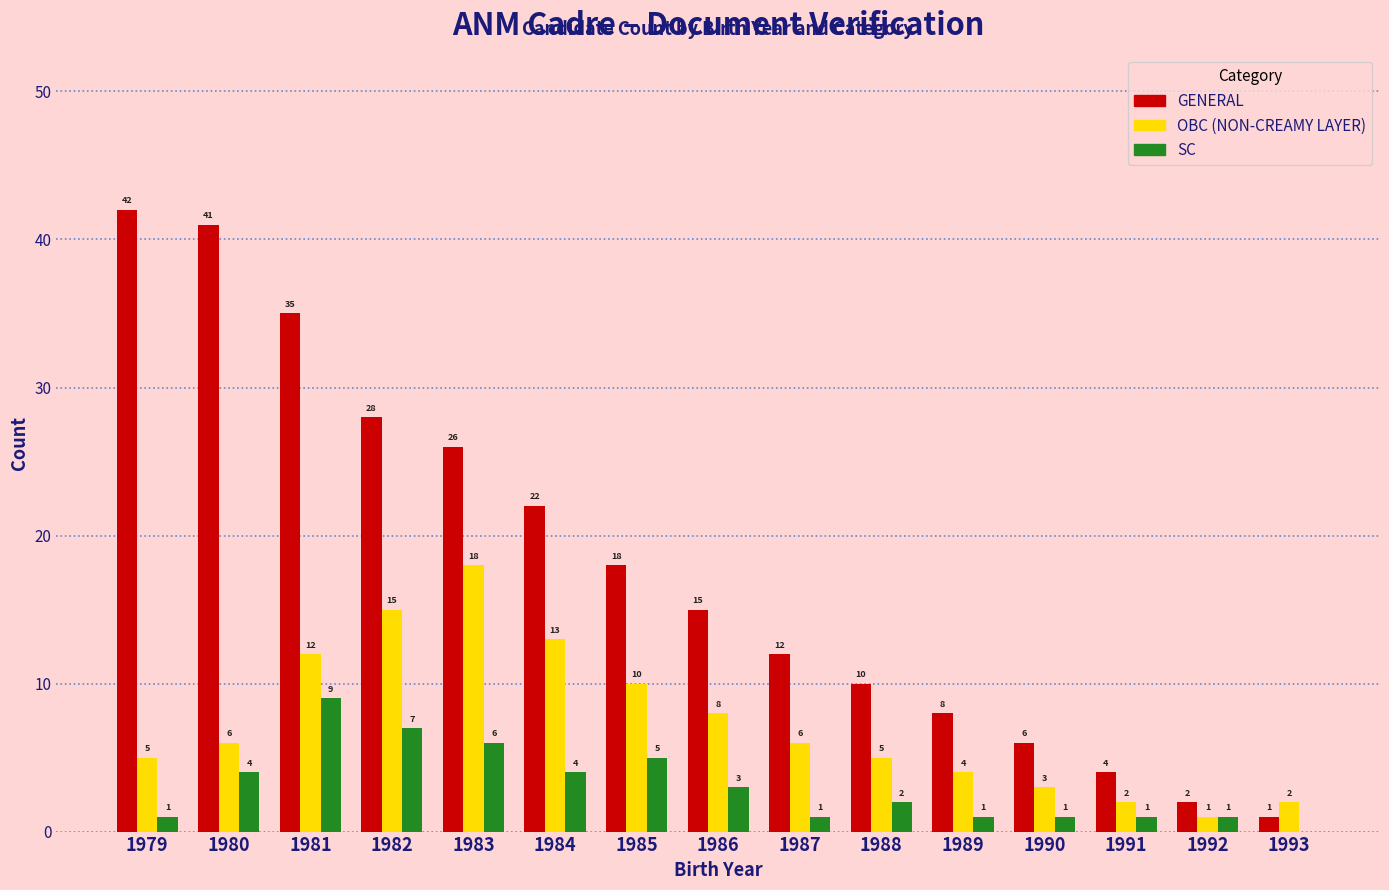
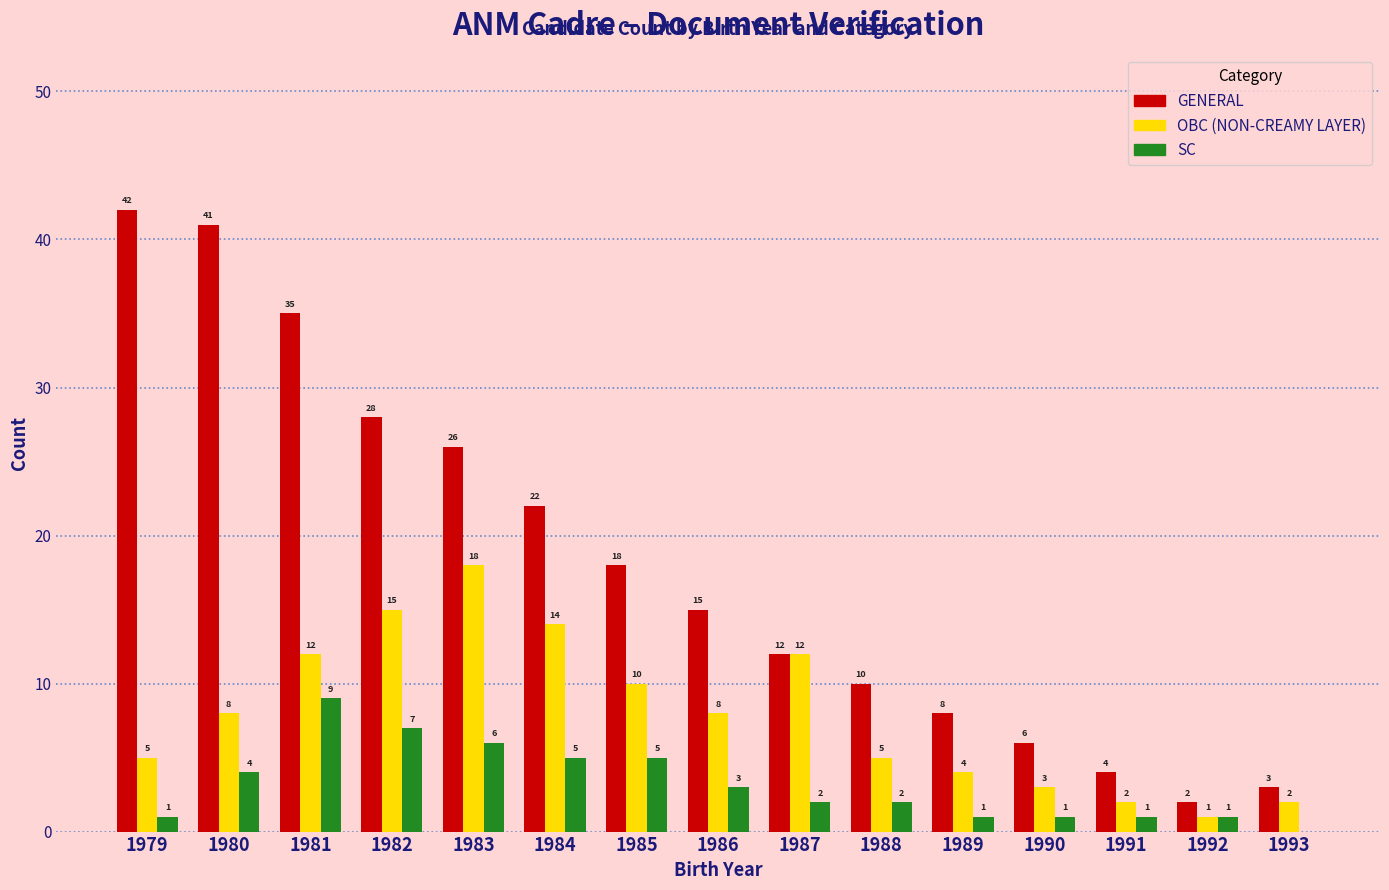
OBC (NON-CREAMY LAYER), 1980: 6 -> 8
OBC (NON-CREAMY LAYER), 1984: 13 -> 14
SC, 1984: 4 -> 5
OBC (NON-CREAMY LAYER), 1987: 6 -> 12
SC, 1987: 1 -> 2
GENERAL, 1993: 1 -> 3
